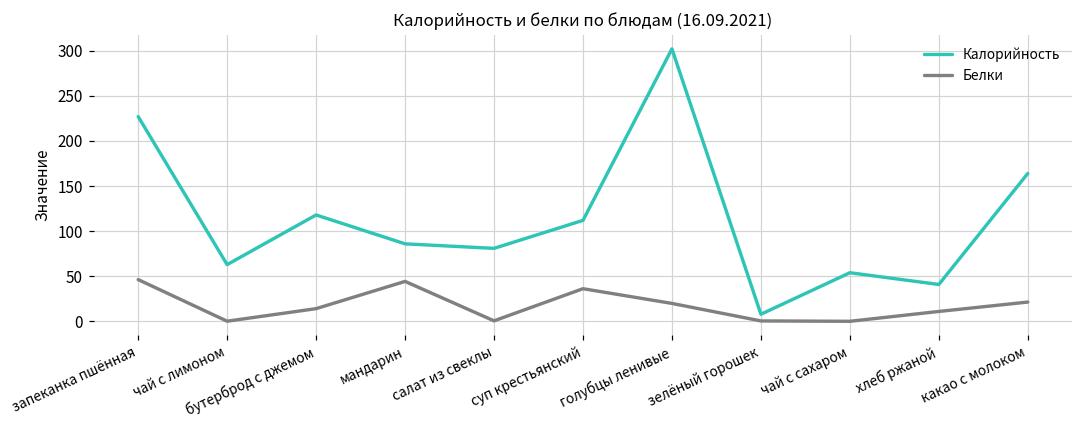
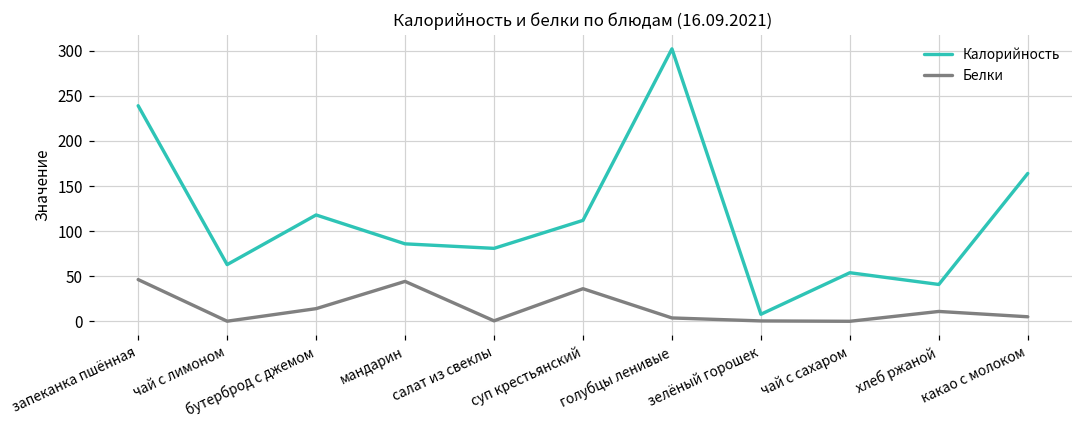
Калорийность, запеканка пшённая: 230 -> 240
Белки, голубцы ленивые: 20 -> 0
Белки, какао с молоком: 20 -> 10
